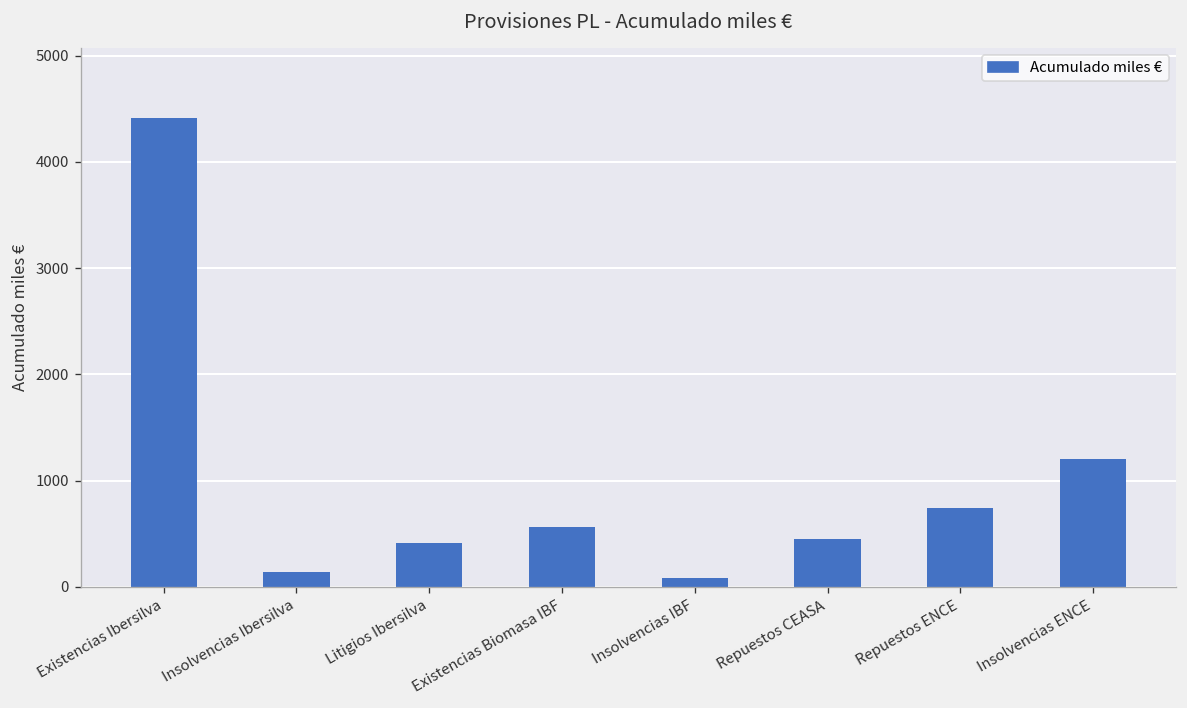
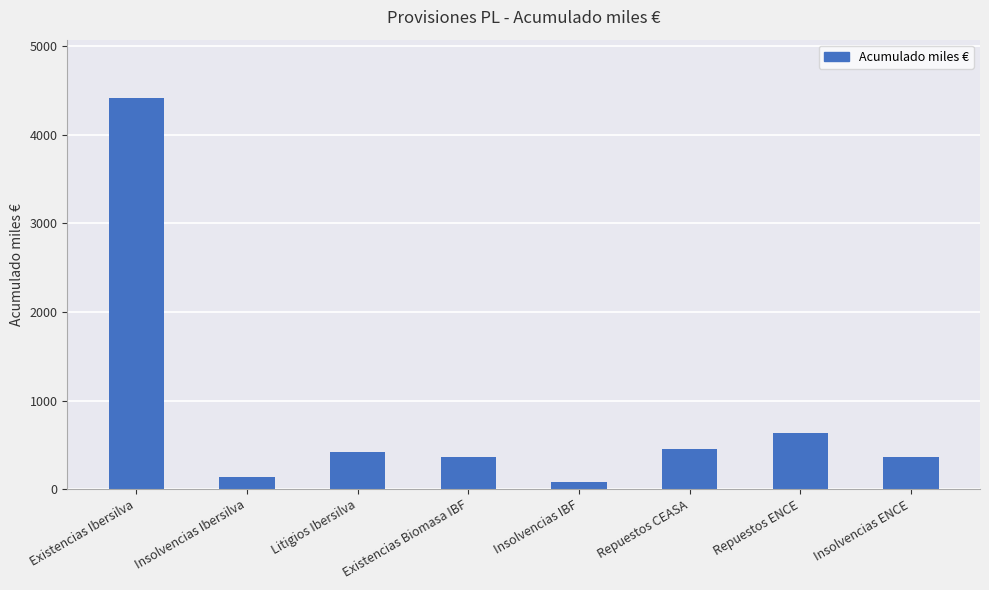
Existencias Biomasa IBF: 600 -> 400
Repuestos ENCE: 700 -> 600
Insolvencias ENCE: 1200 -> 400
